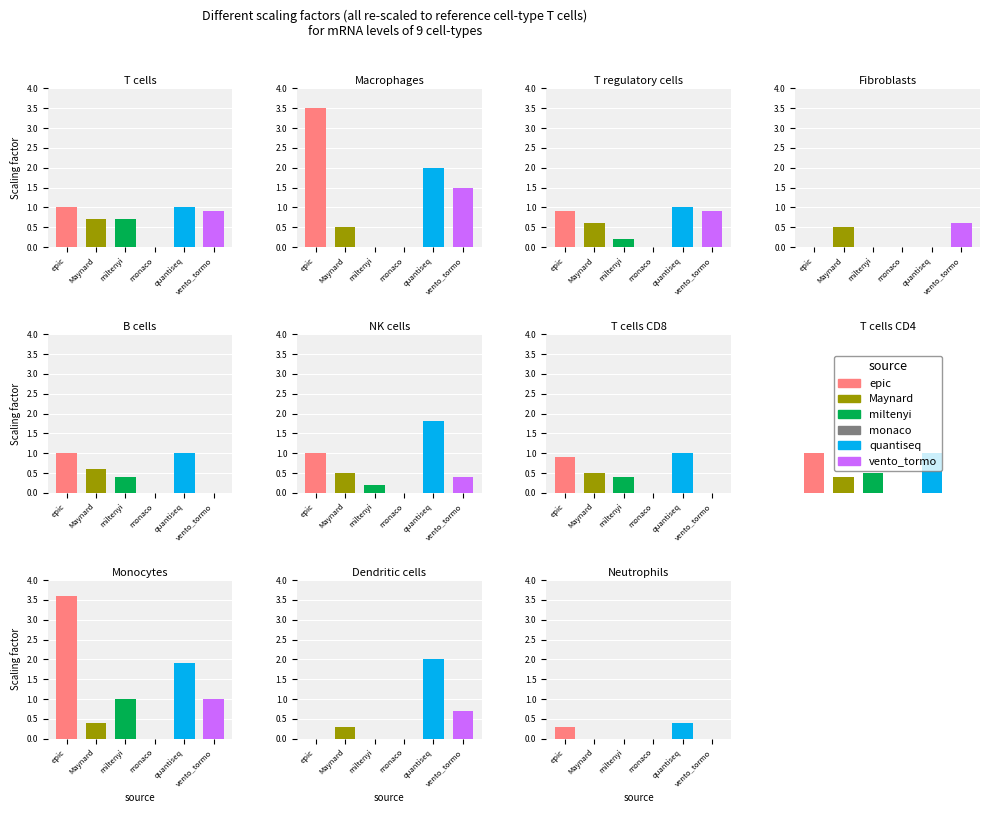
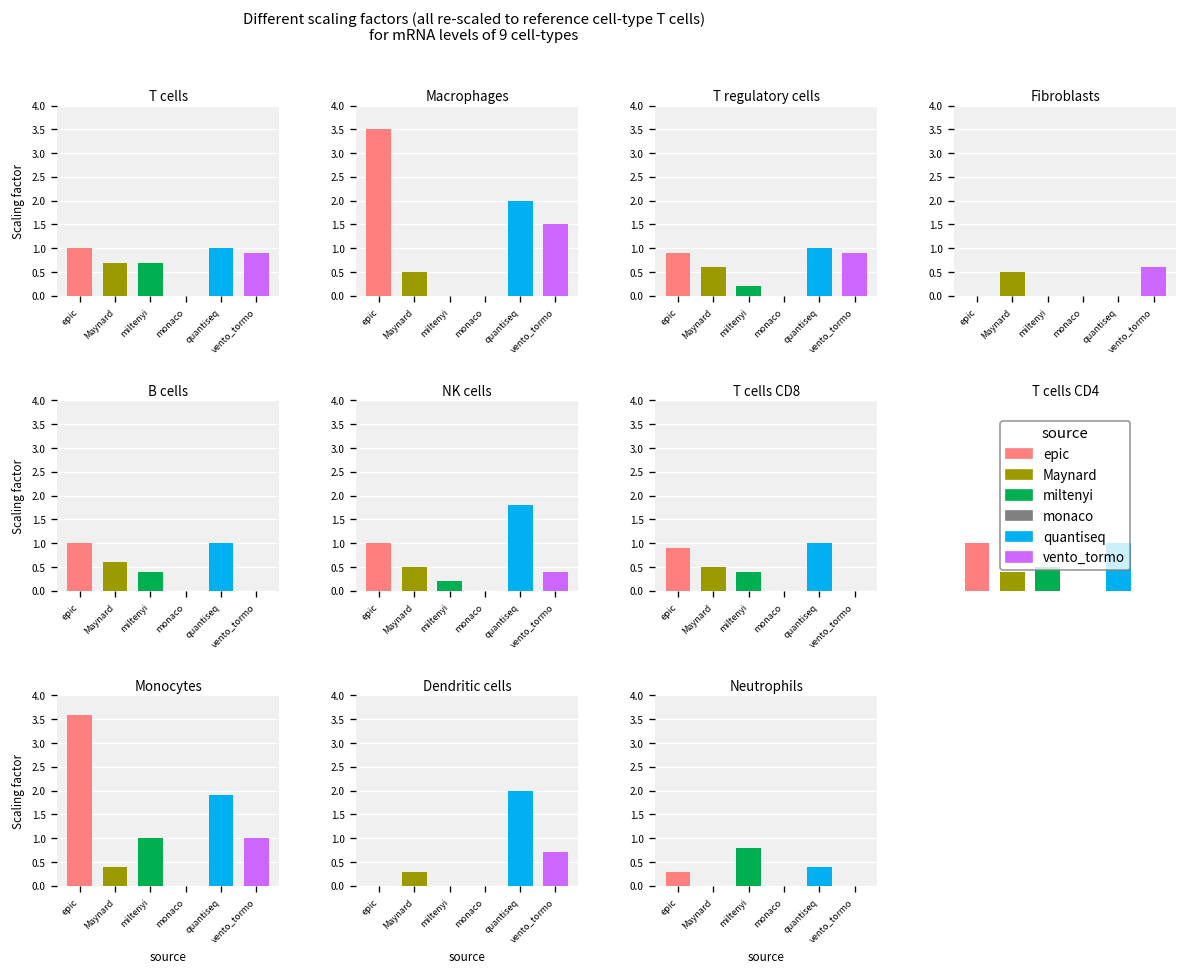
Neutrophils, miltenyi: 0.0 -> 0.8
